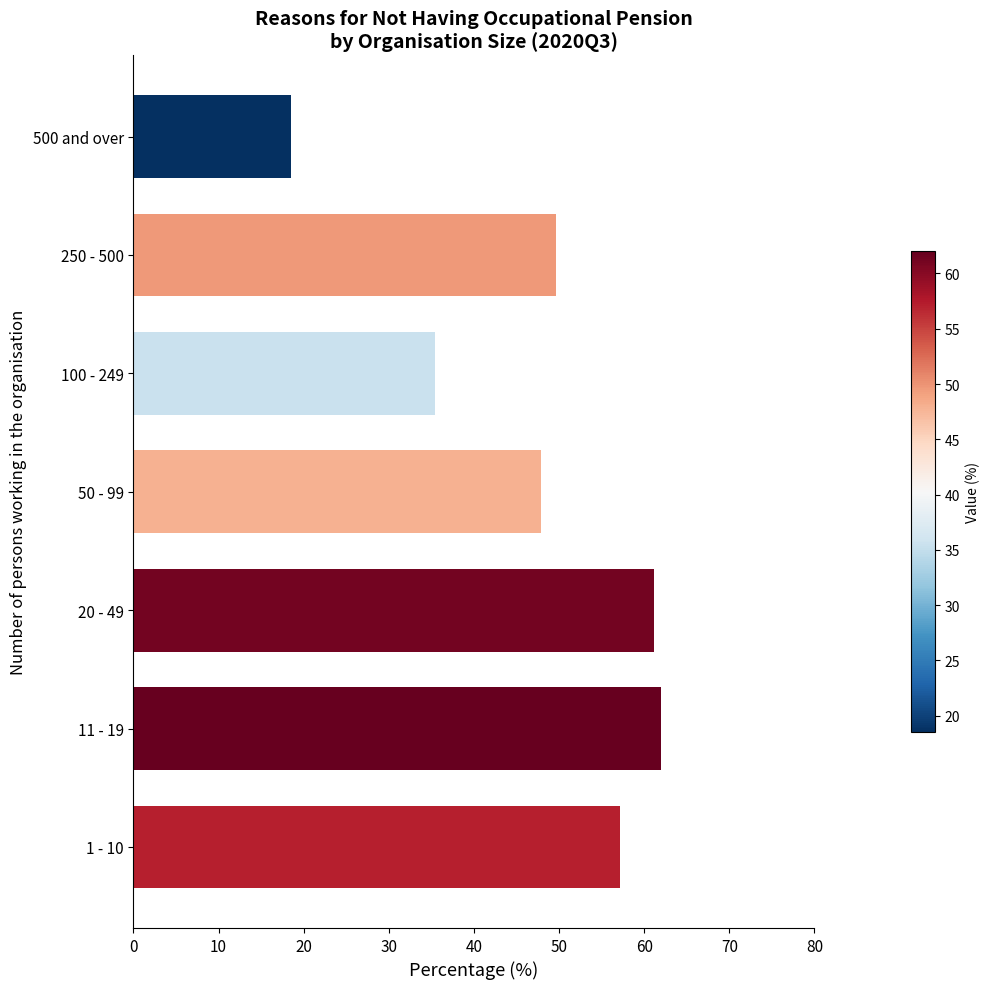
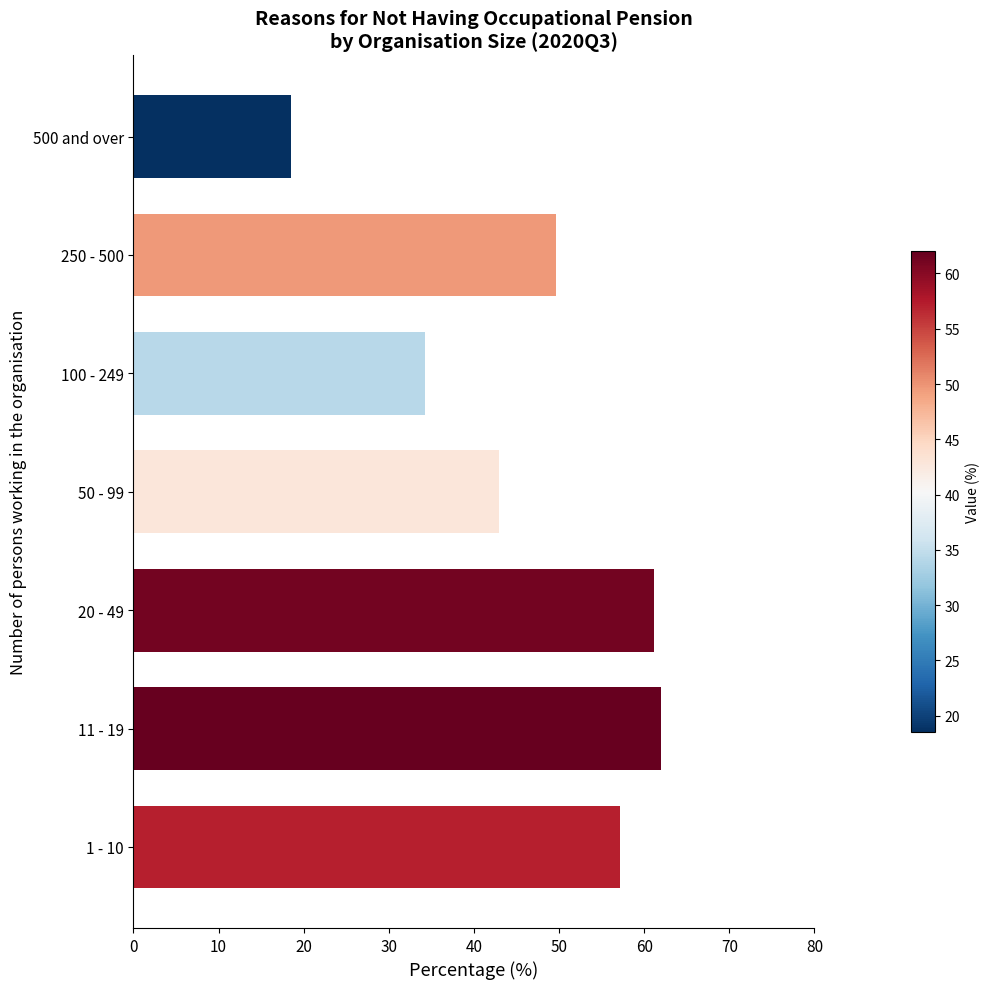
100 - 249: 35 -> 34
50 - 99: 48 -> 43
